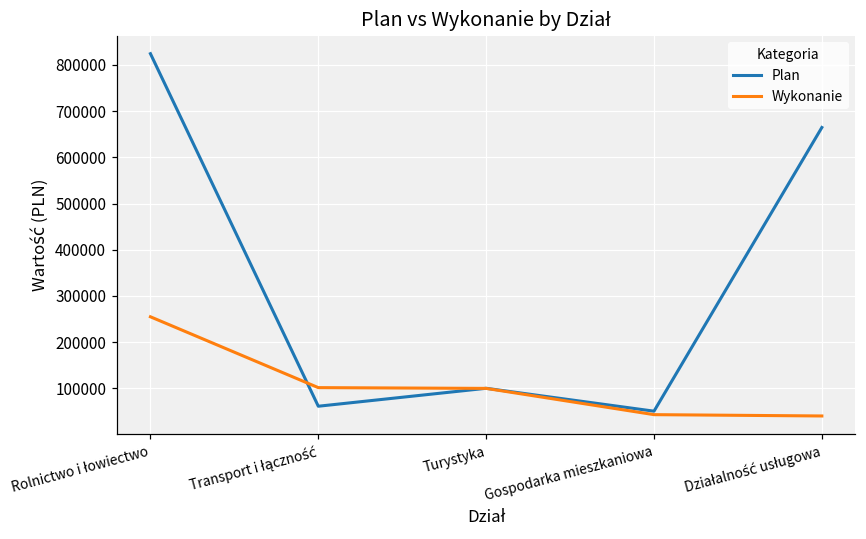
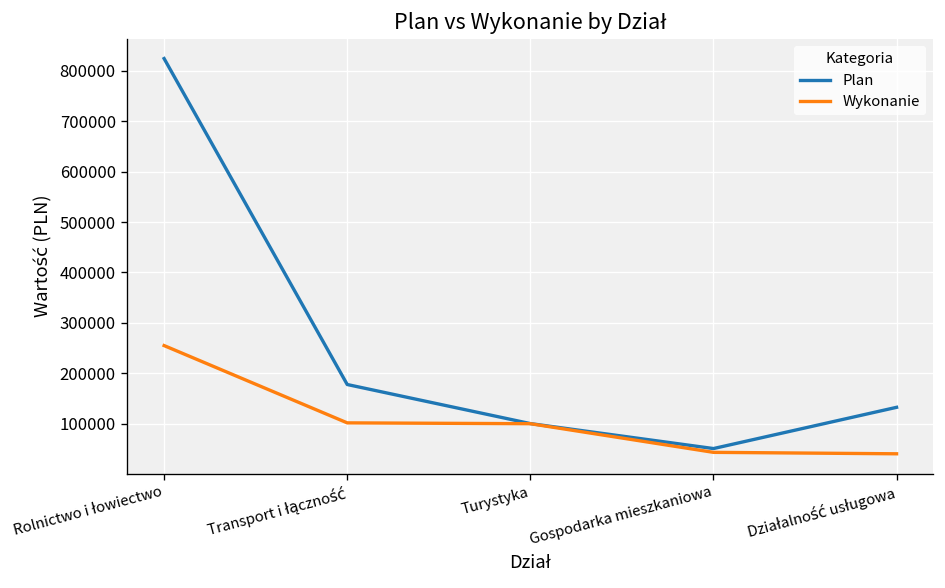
Plan, Transport i łączność: 60000 -> 180000
Plan, Działalność usługowa: 660000 -> 130000
